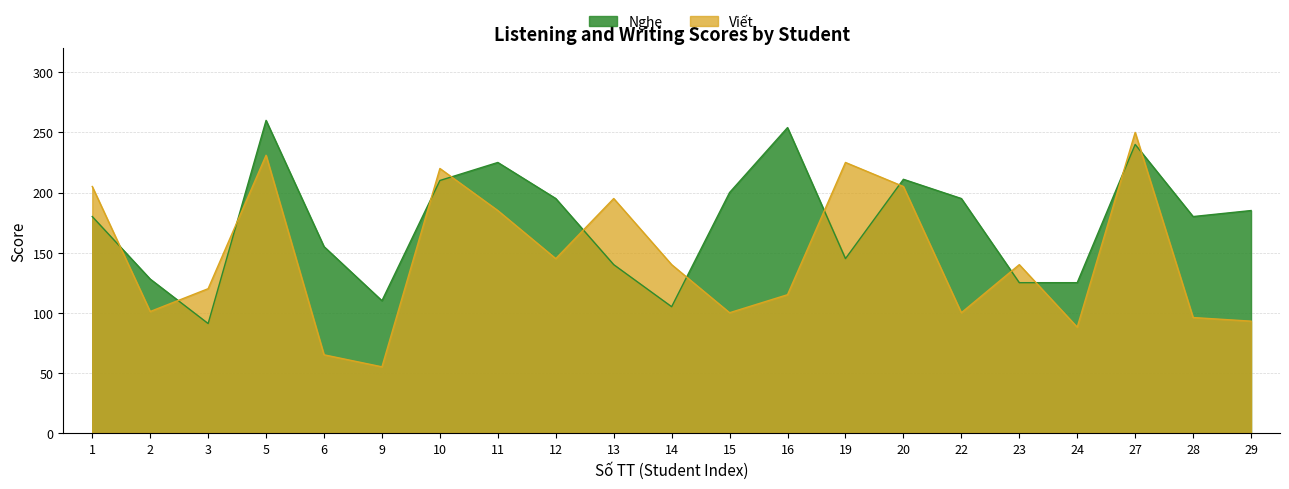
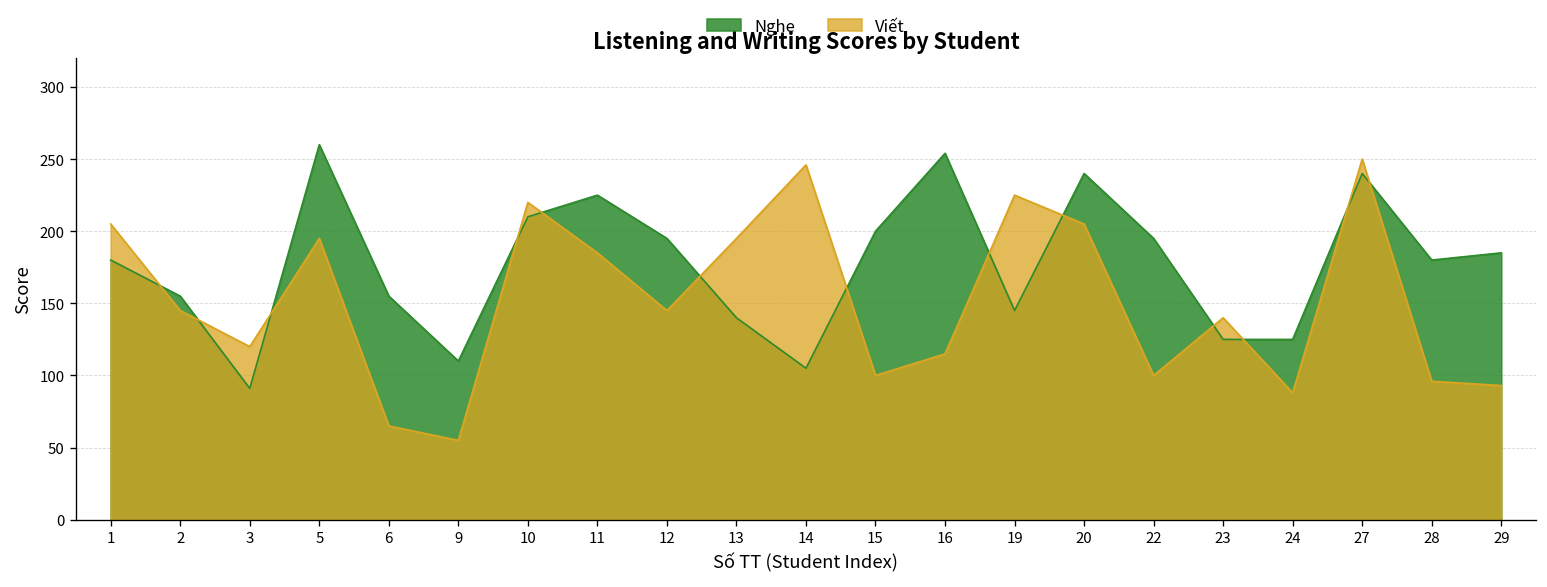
Nghe, 2: 128 -> 155
Viết, 2: 101 -> 145
Viết, 5: 231 -> 195
Viết, 14: 140 -> 246
Nghe, 20: 211 -> 240
